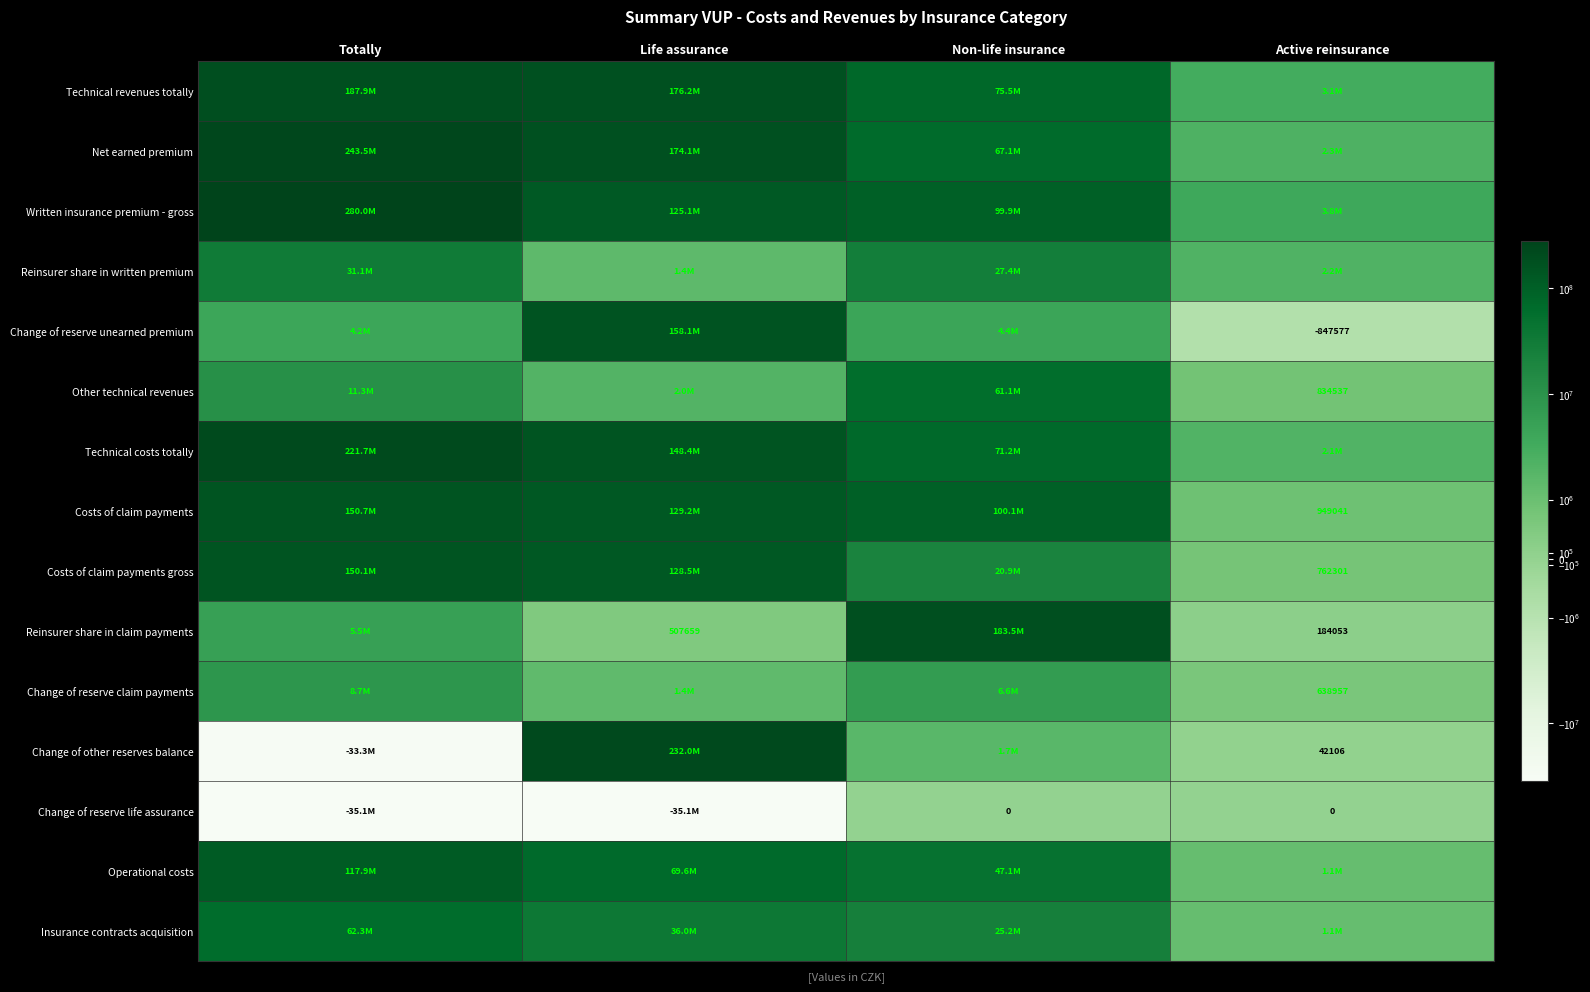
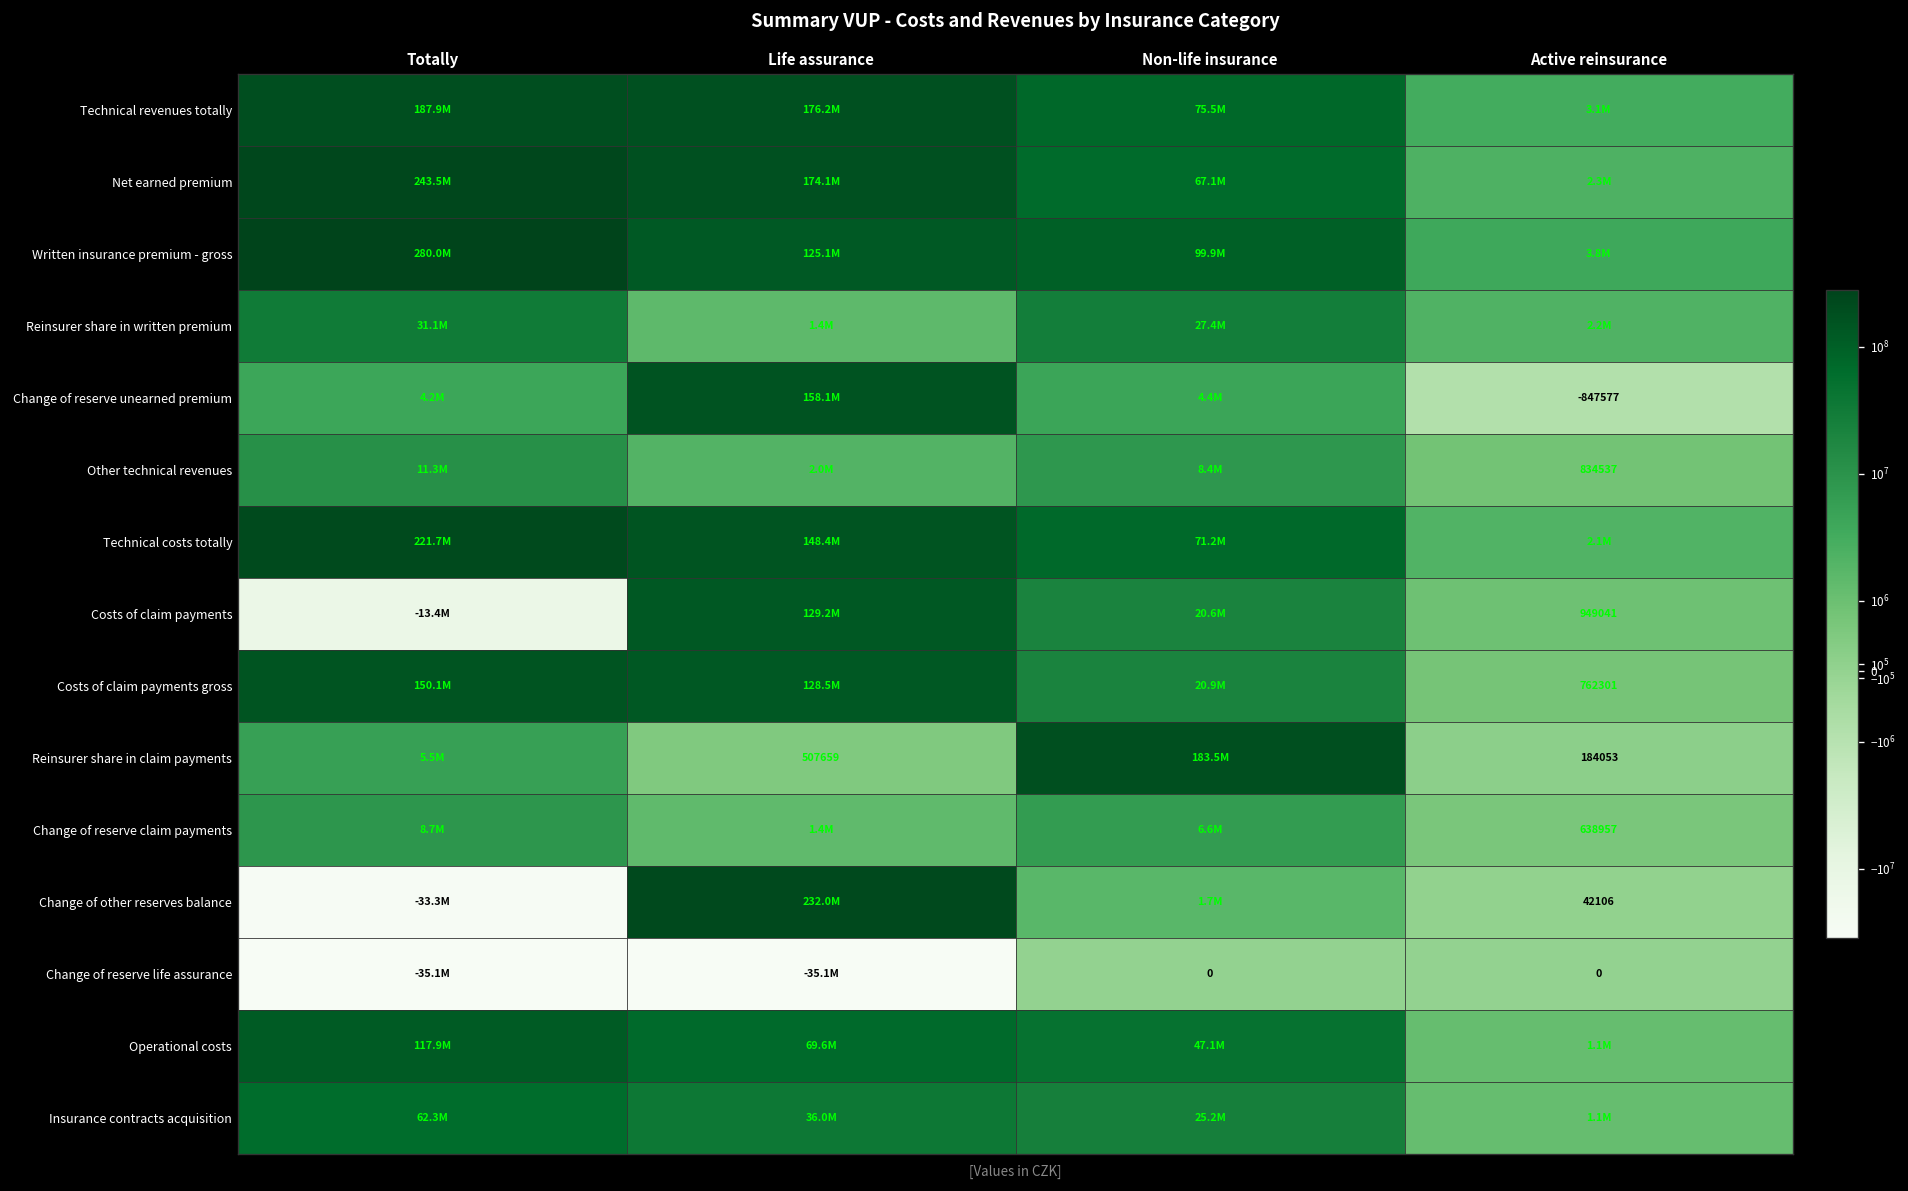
Other technical revenues, Non-life insurance: 61.1M -> 8.4M
Costs of claim payments, Totally: 150.7M -> -13.4M
Costs of claim payments, Non-life insurance: 100.1M -> 20.6M
